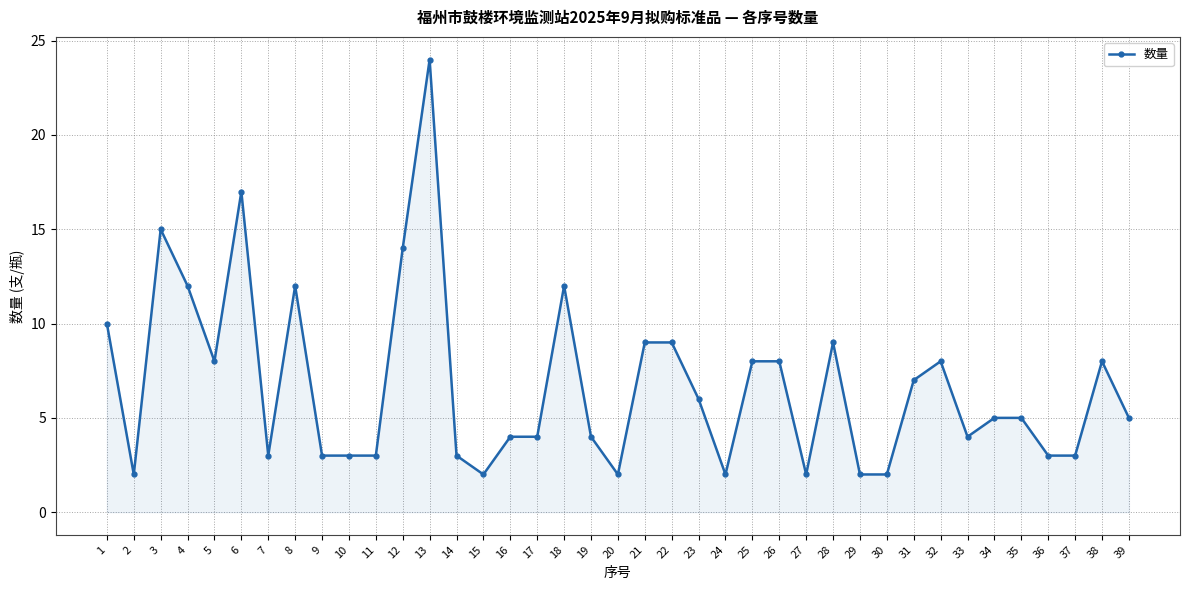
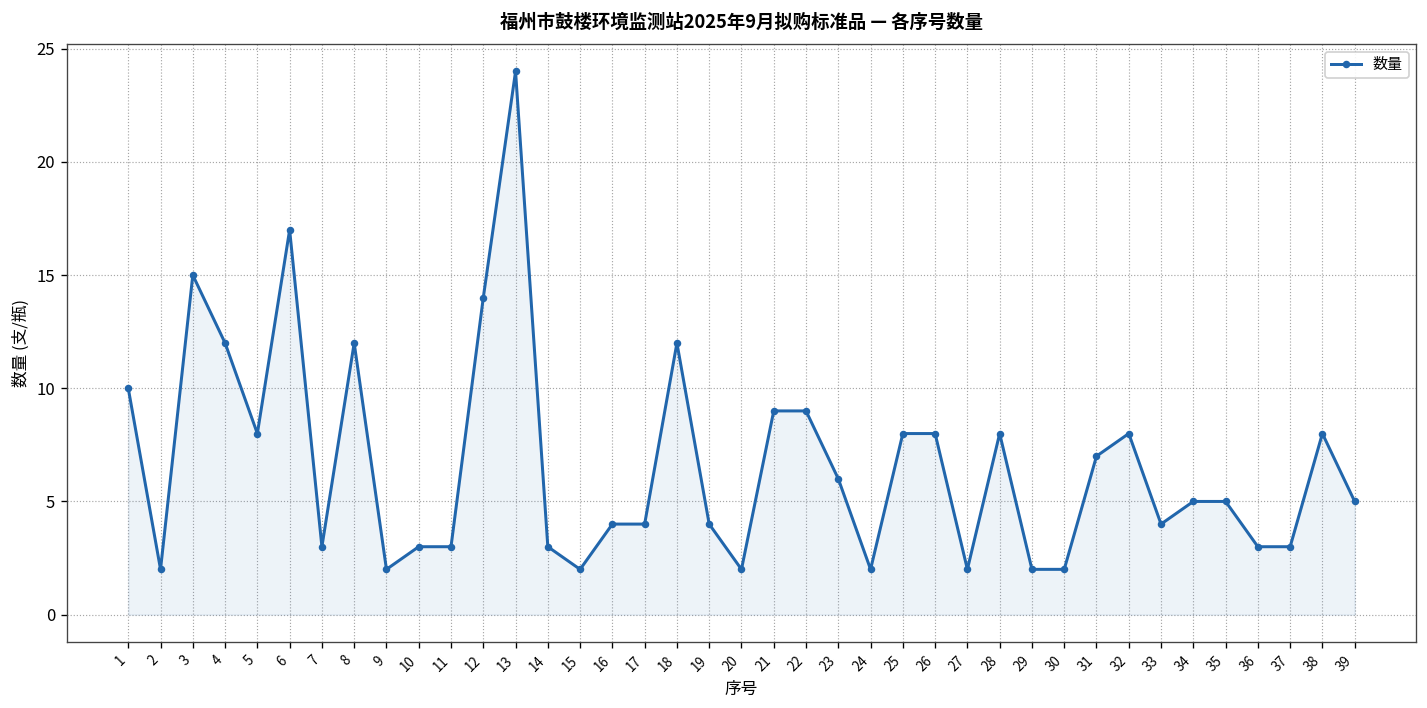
9: 3 -> 2
28: 9 -> 8
